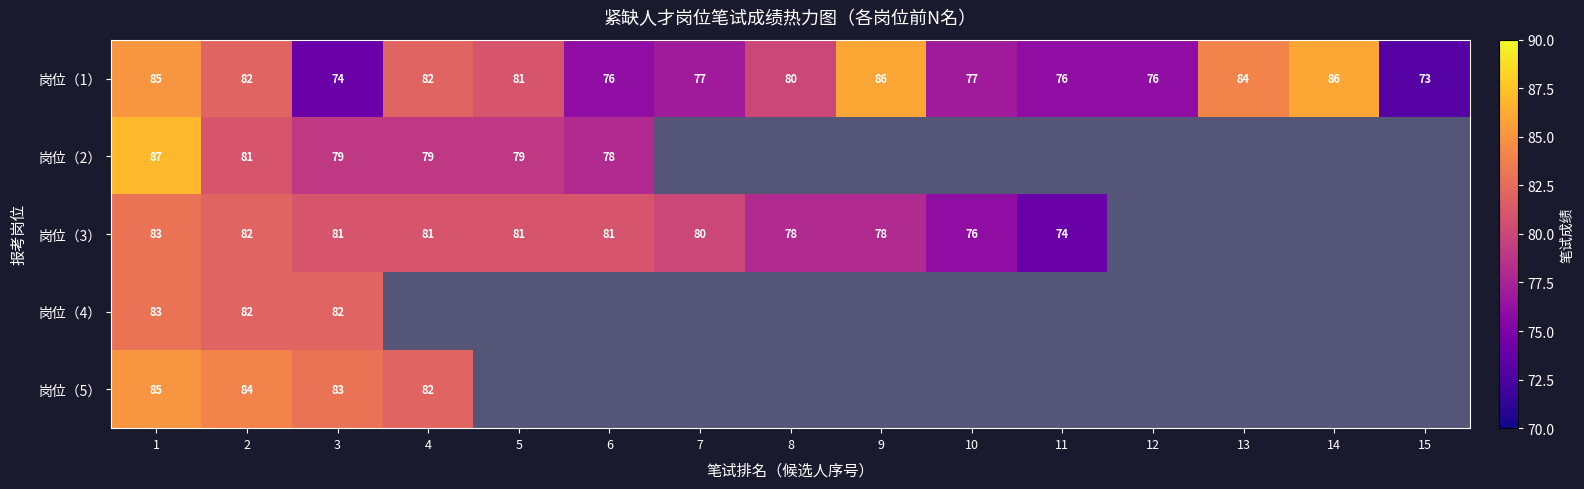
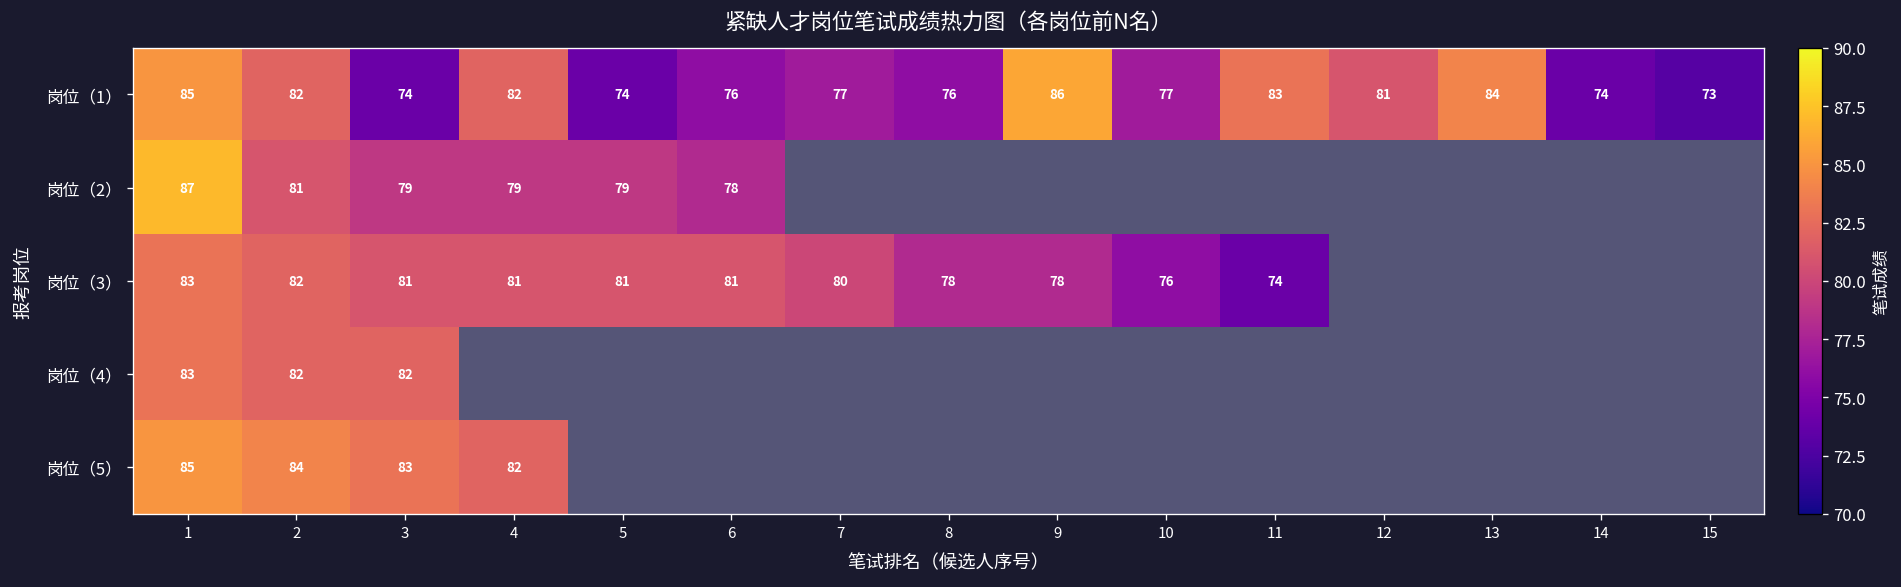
岗位（1）, 5: 81 -> 74
岗位（1）, 8: 80 -> 76
岗位（1）, 11: 76 -> 83
岗位（1）, 12: 76 -> 81
岗位（1）, 14: 86 -> 74
